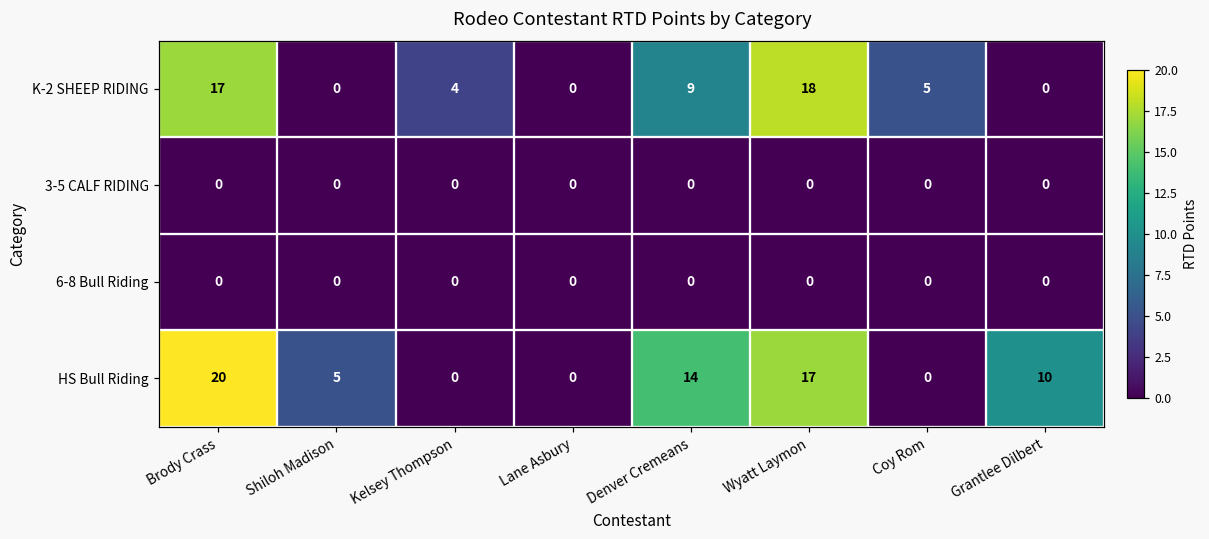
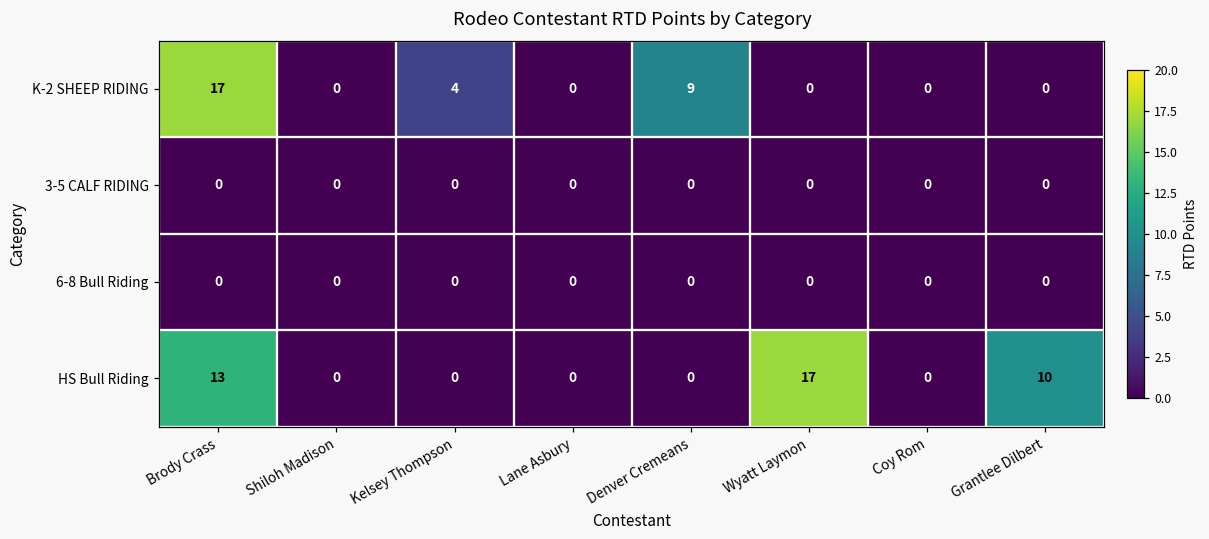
K-2 SHEEP RIDING, Wyatt Laymon: 18 -> 0
K-2 SHEEP RIDING, Coy Rom: 5 -> 0
HS Bull Riding, Brody Crass: 20 -> 13
HS Bull Riding, Shiloh Madison: 5 -> 0
HS Bull Riding, Denver Cremeans: 14 -> 0
